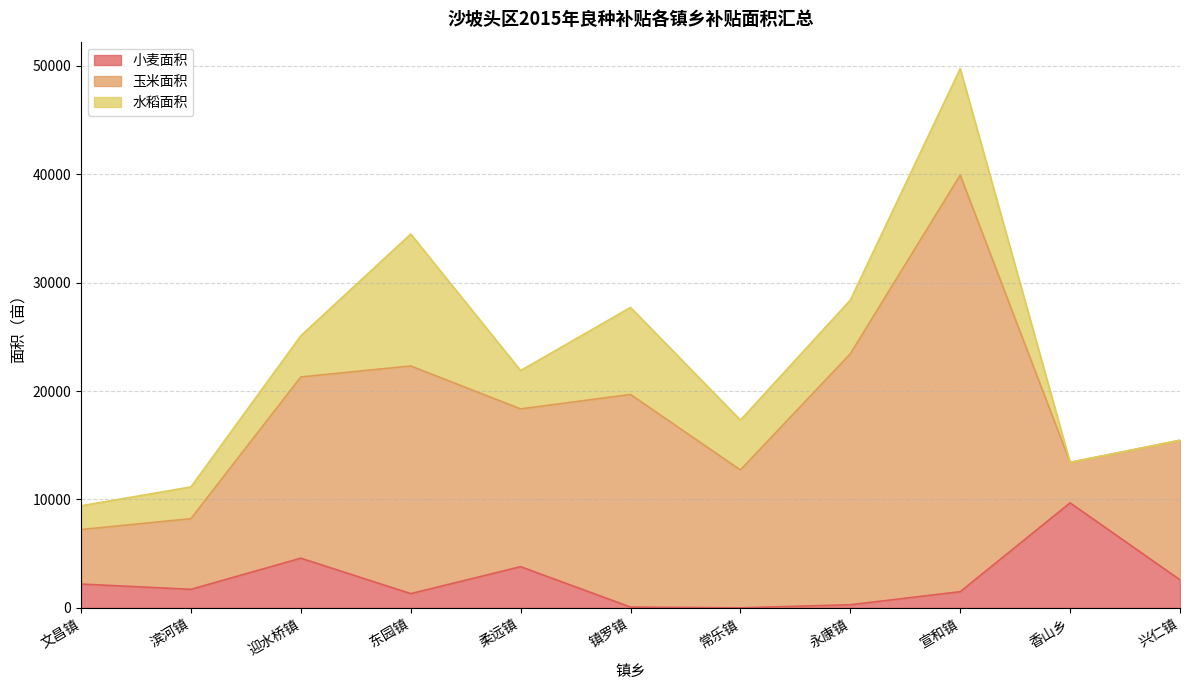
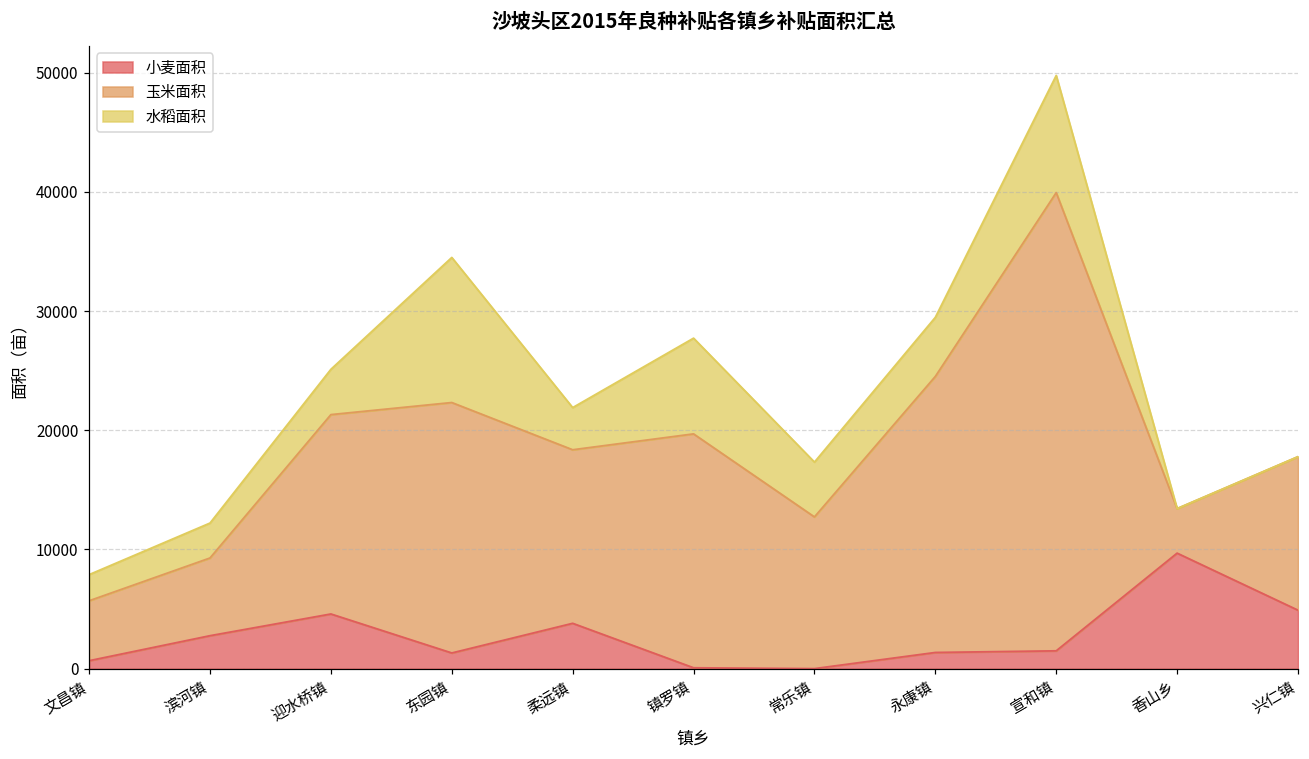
小麦面积, 文昌镇: 2200 -> 700
小麦面积, 滨河镇: 1700 -> 2800
小麦面积, 永康镇: 300 -> 1400
小麦面积, 兴仁镇: 2600 -> 4900
